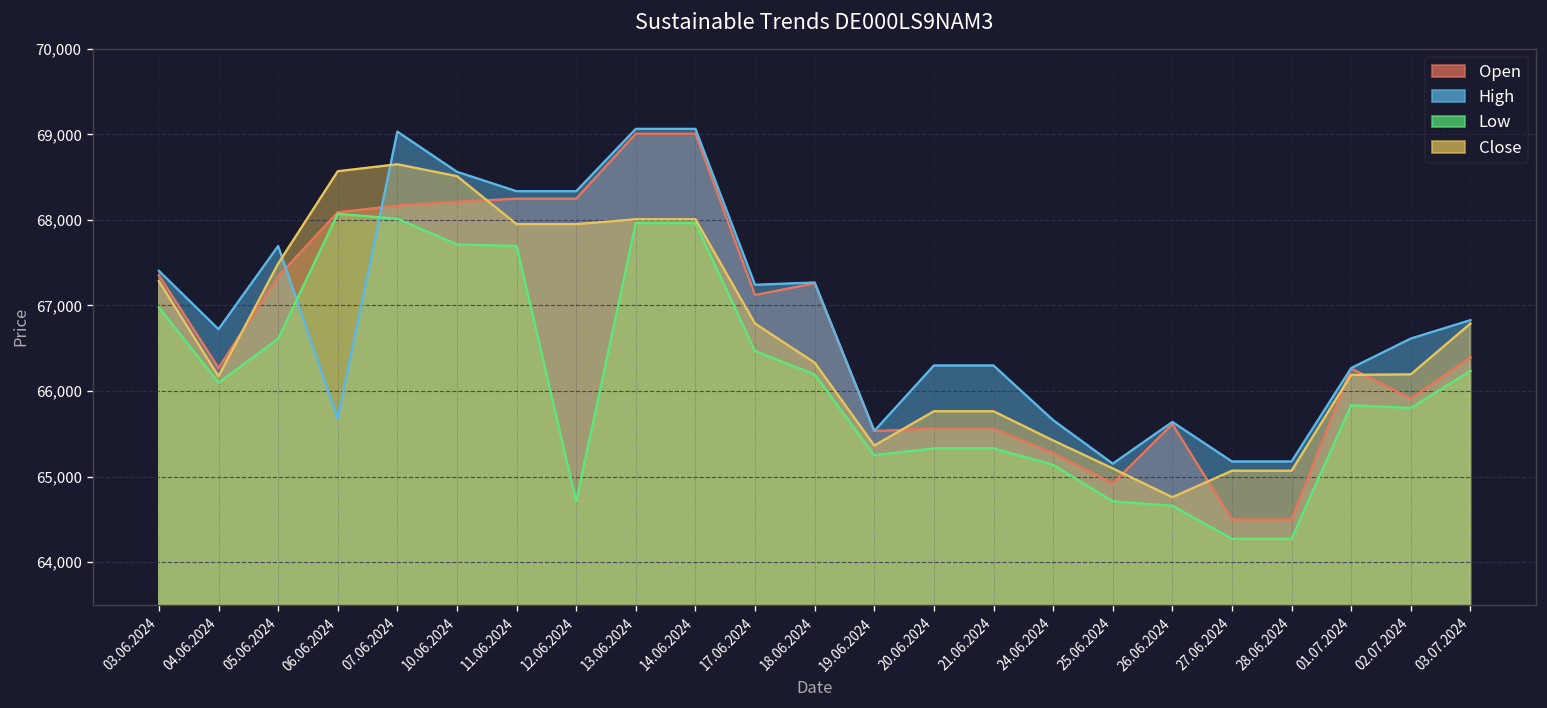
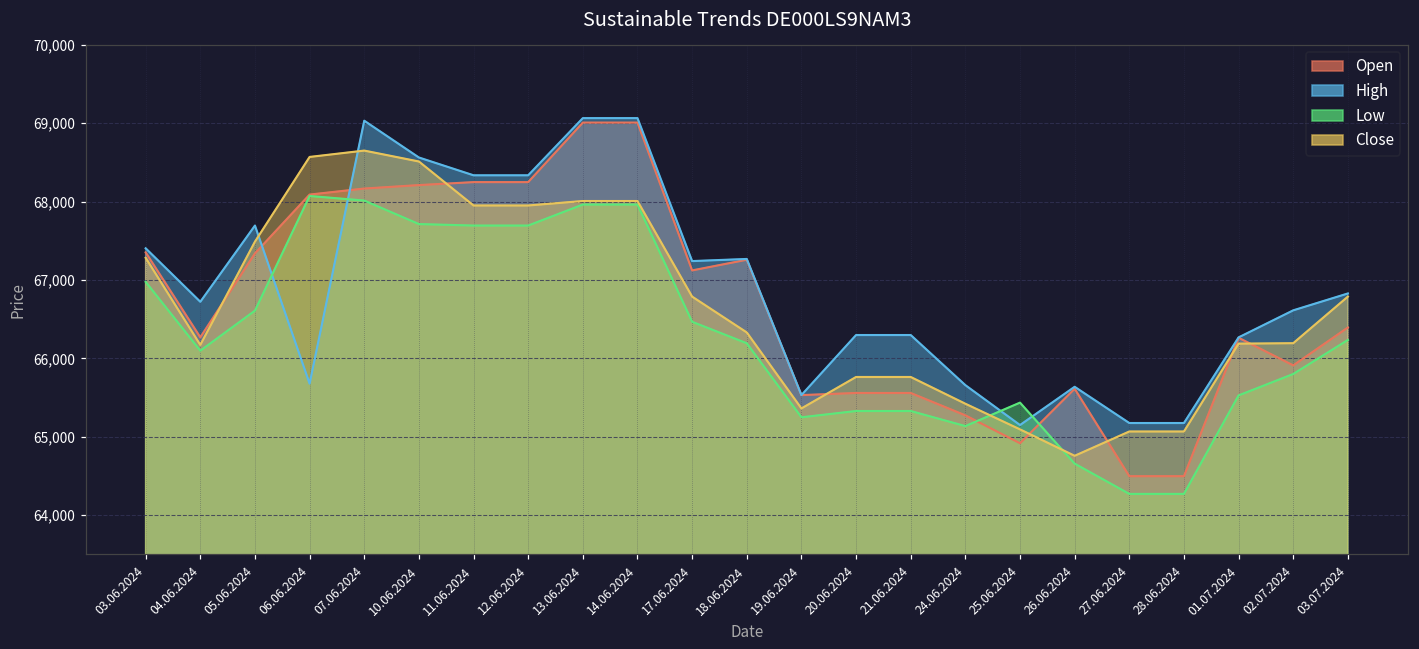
Low, 12.06.2024: 64,700 -> 67,700
Low, 25.06.2024: 64,700 -> 65,400
Low, 01.07.2024: 65,800 -> 65,500
